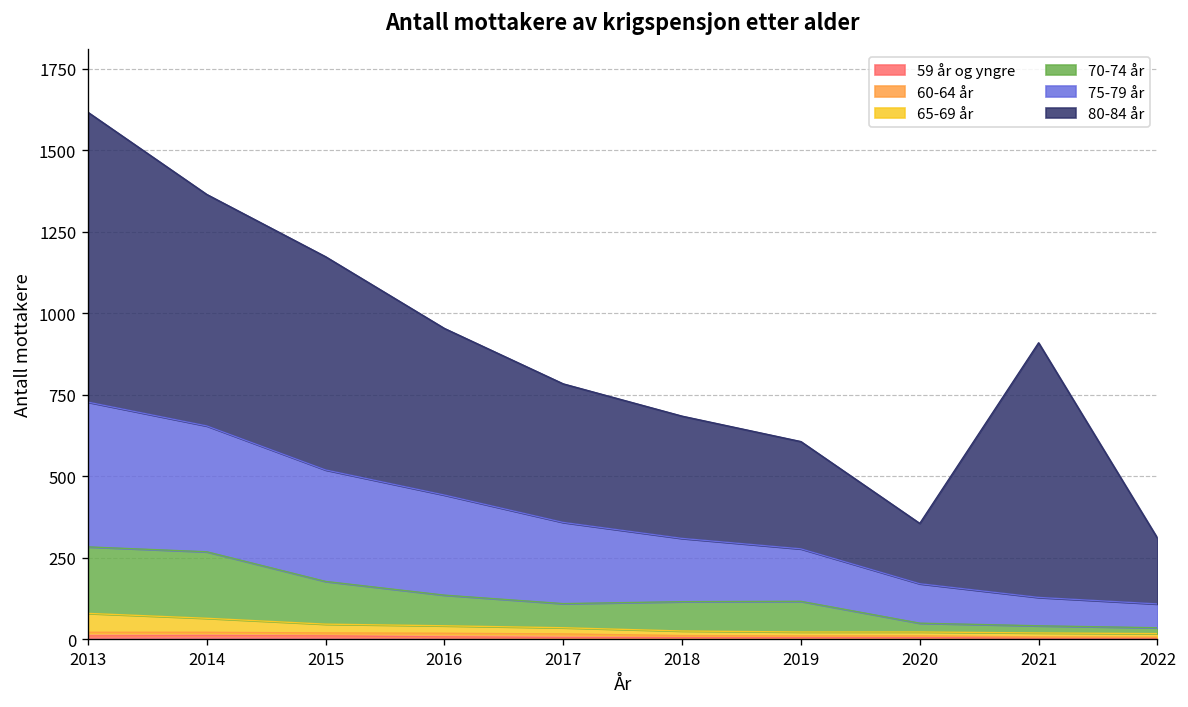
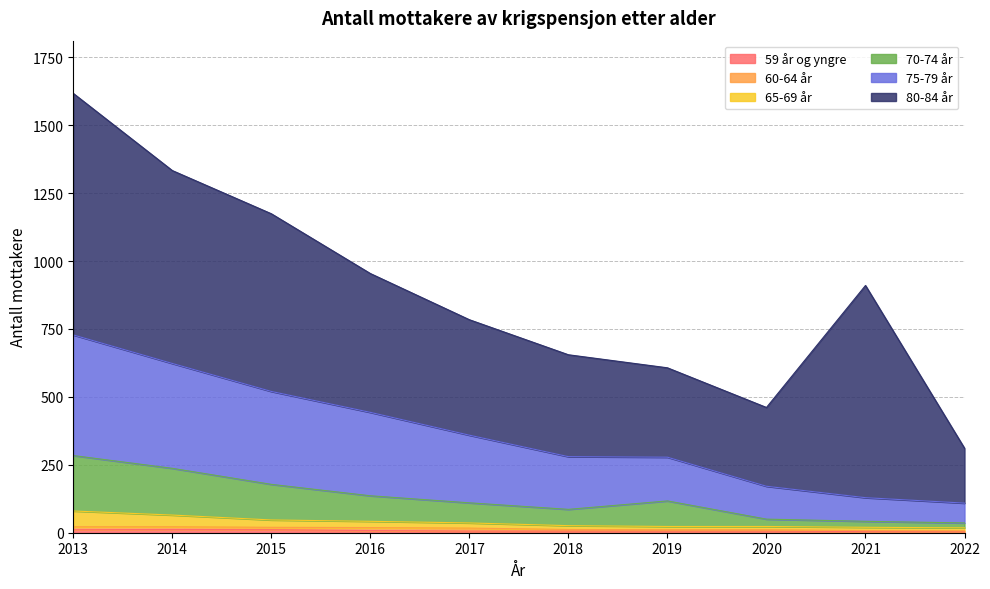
70-74 år, 2014: 200 -> 170
70-74 år, 2018: 90 -> 60
80-84 år, 2020: 190 -> 290
